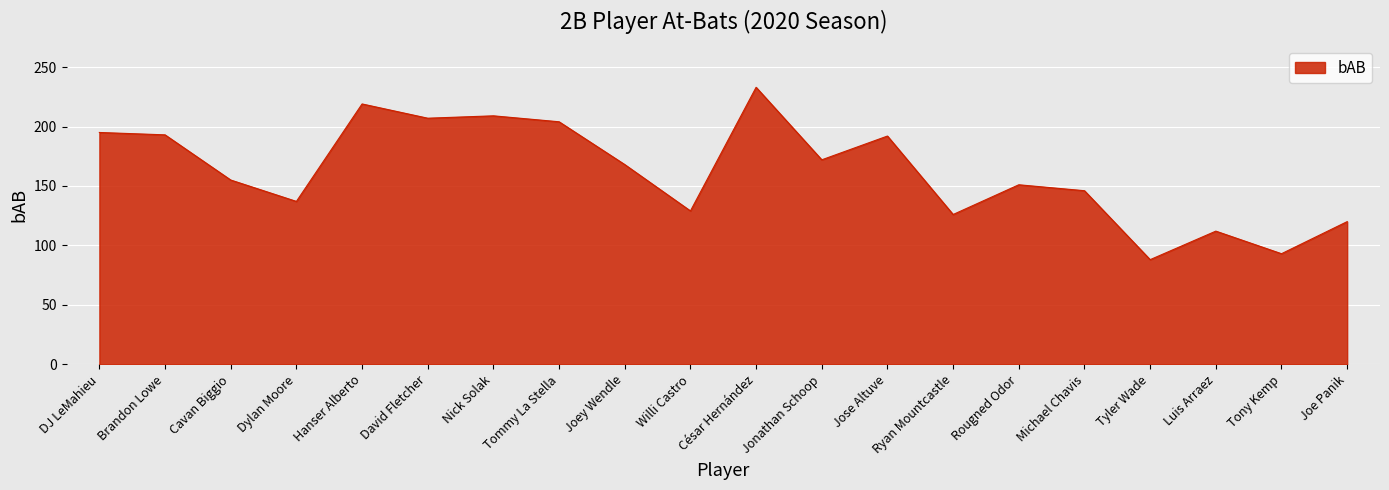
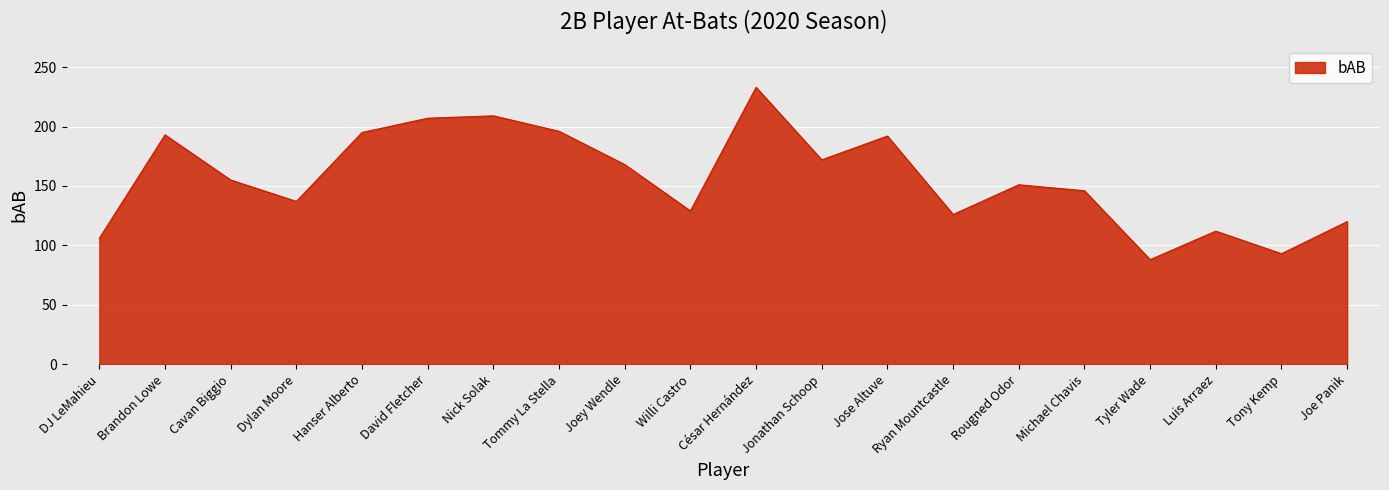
DJ LeMahieu: 195 -> 106
Hanser Alberto: 219 -> 195
Tommy La Stella: 204 -> 196
